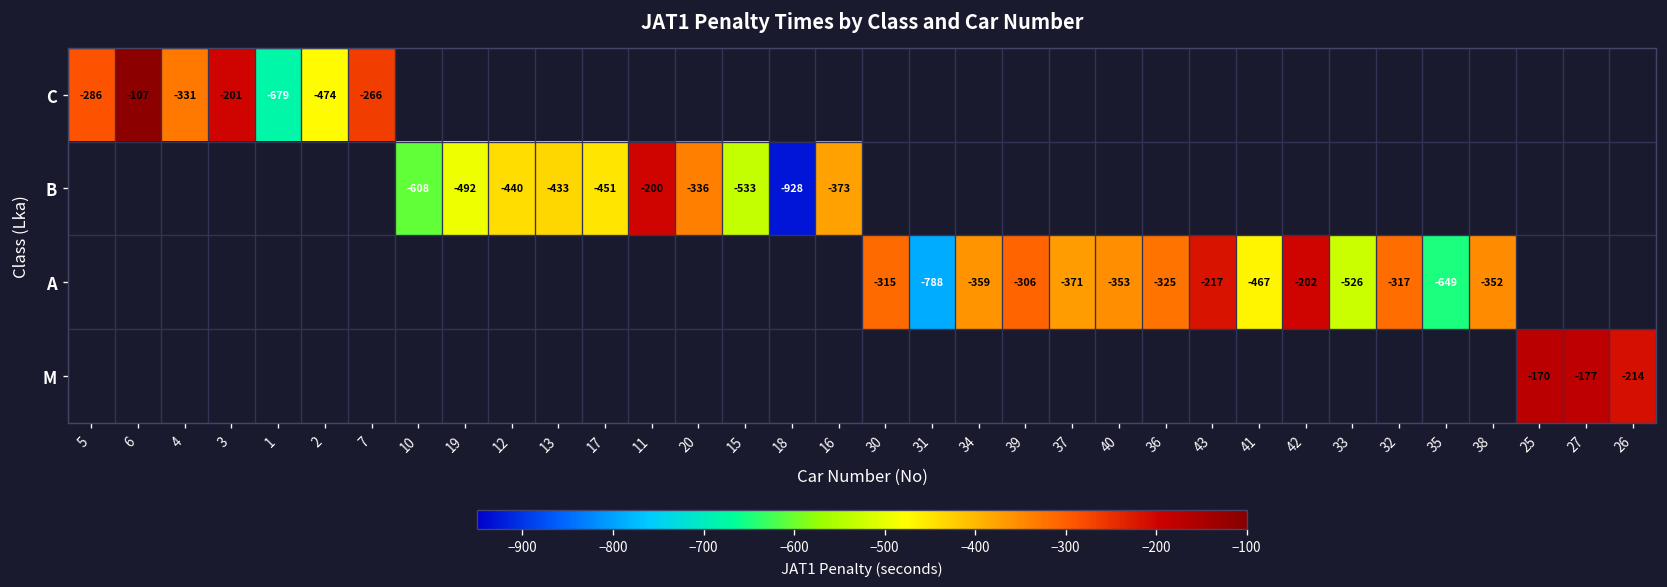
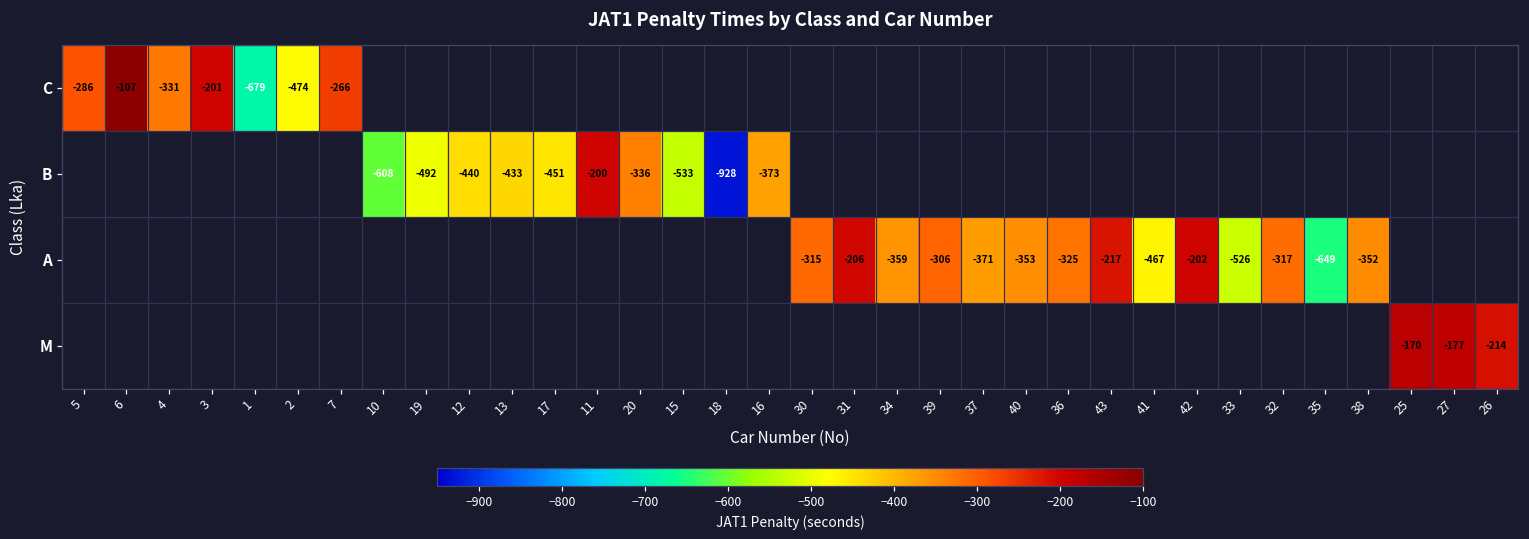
A, 31: -788 -> -206
